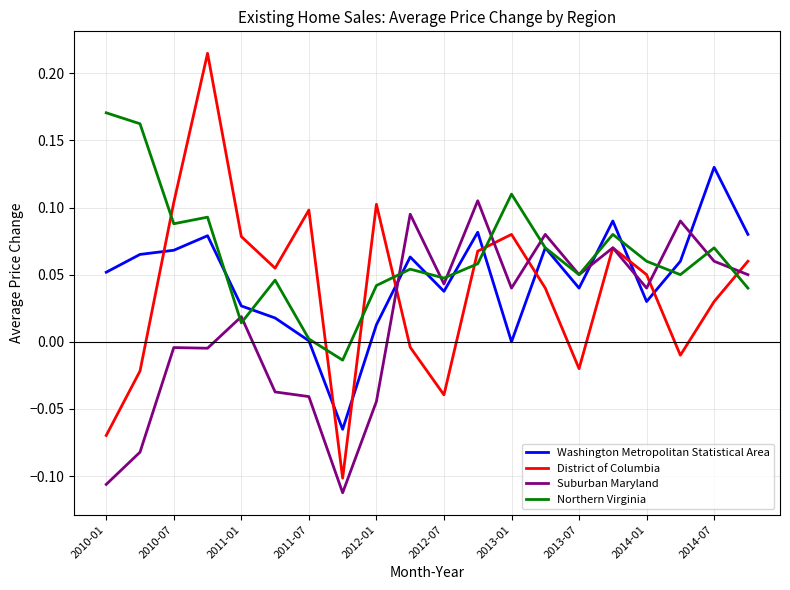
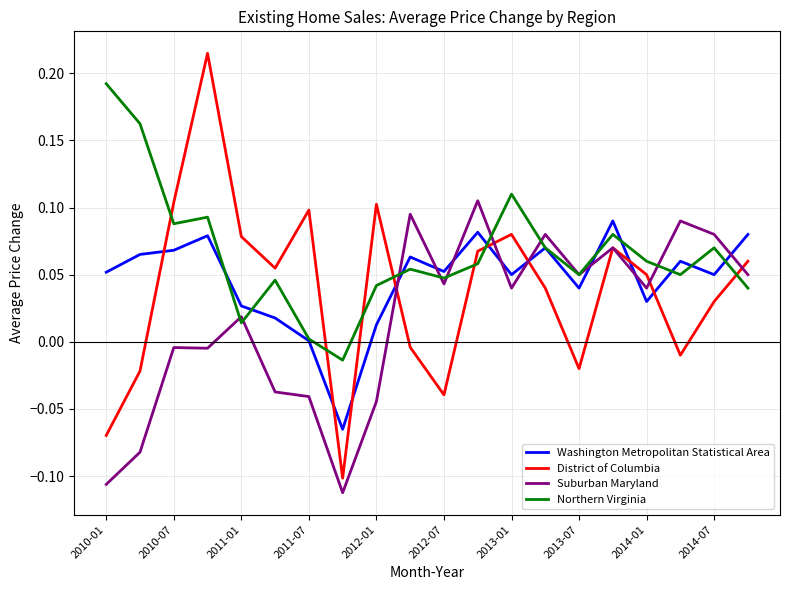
Northern Virginia, 2010-01: 0.171 -> 0.192
Washington Metropolitan Statistical Area, 2012-07: 0.038 -> 0.052
Washington Metropolitan Statistical Area, 2013-01: 0.00 -> 0.05
Washington Metropolitan Statistical Area, 2014-07: 0.13 -> 0.05
Suburban Maryland, 2014-07: 0.06 -> 0.08
